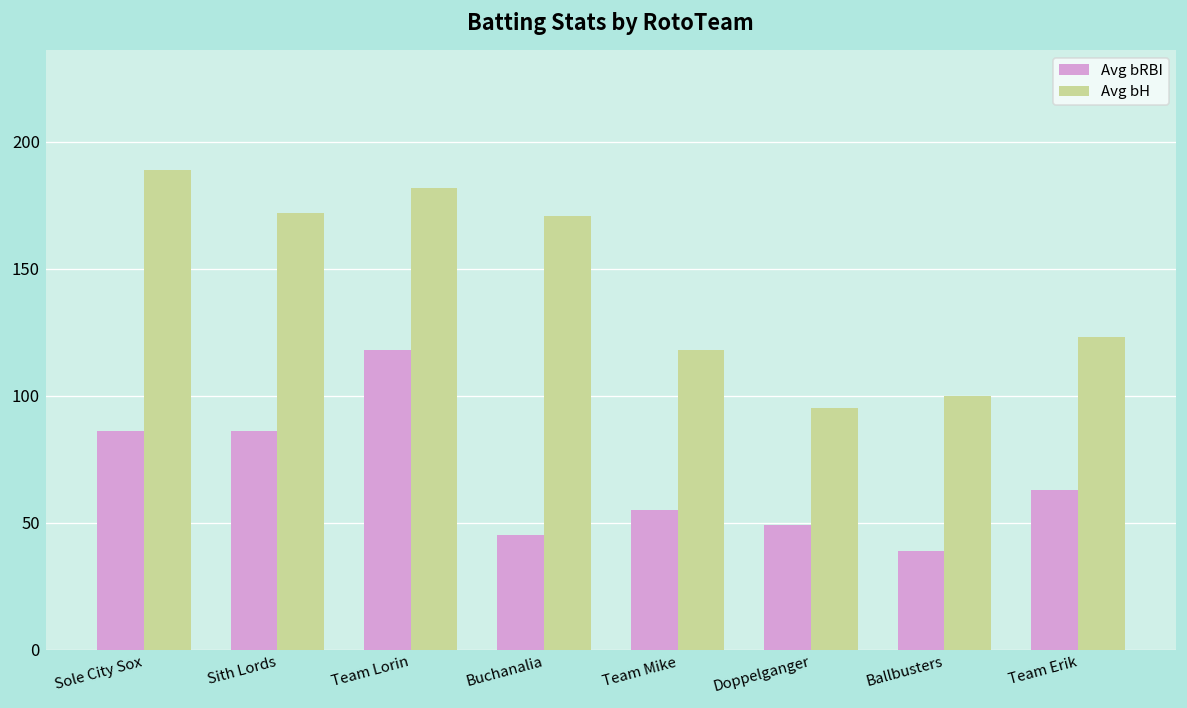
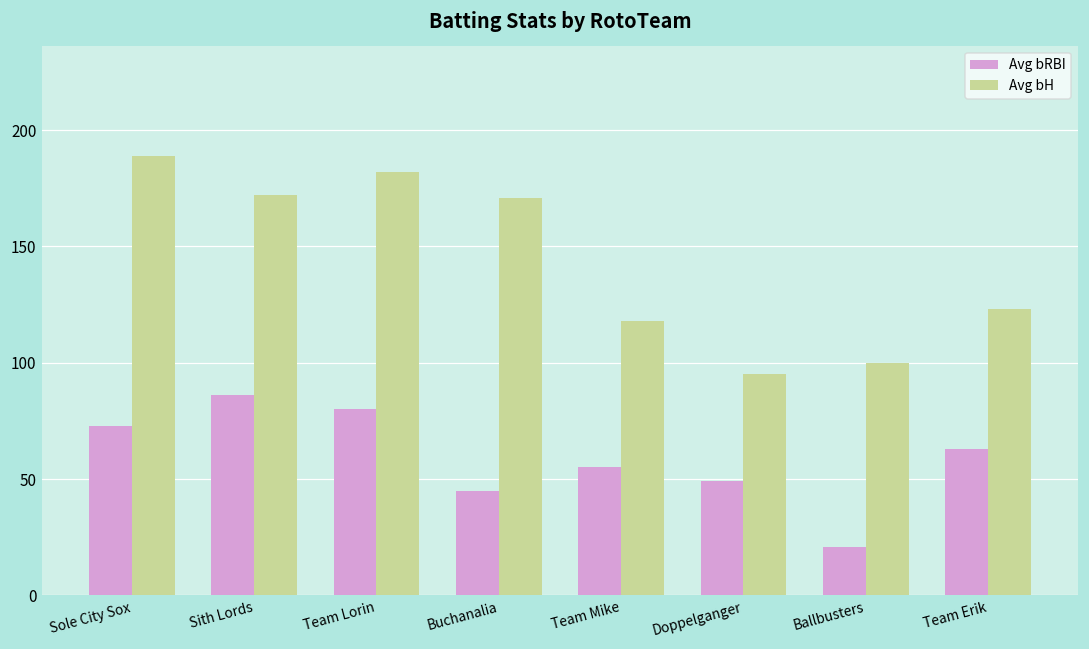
Avg bRBI, Sole City Sox: 86 -> 73
Avg bRBI, Team Lorin: 118 -> 80
Avg bRBI, Ballbusters: 39 -> 21
